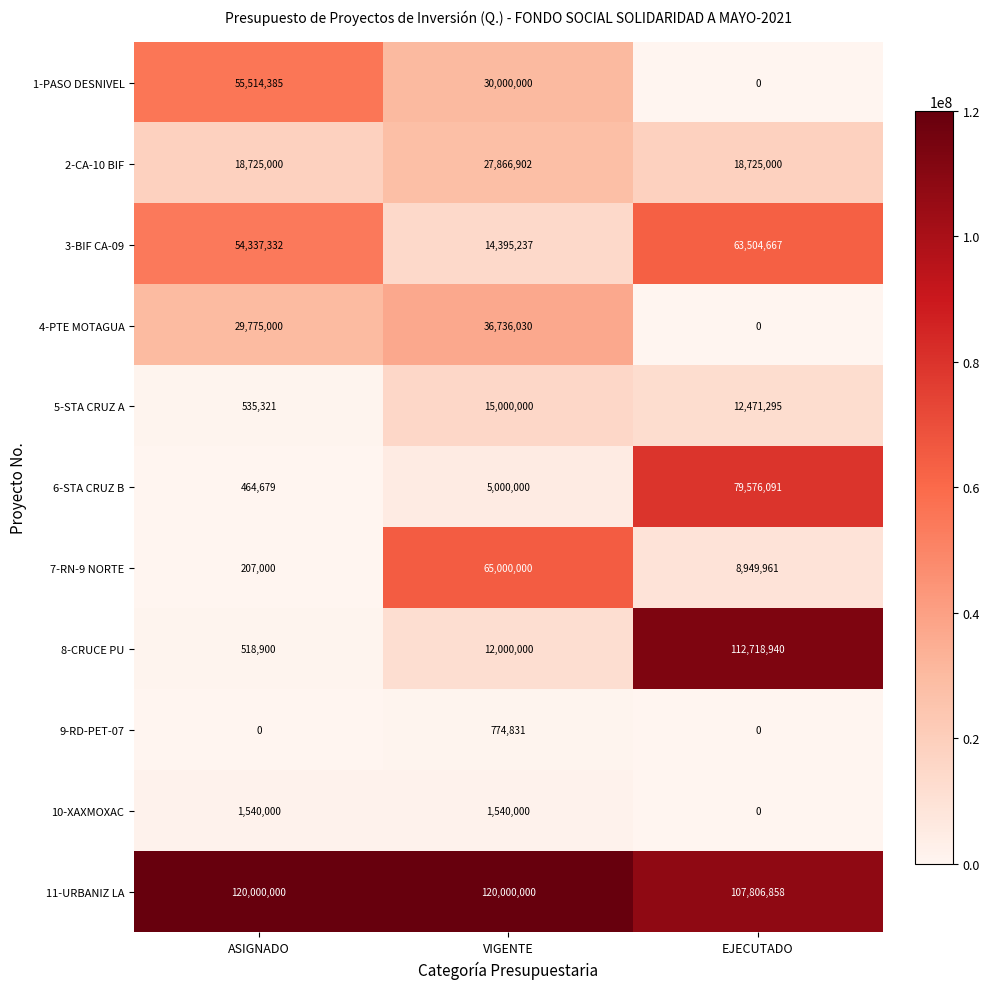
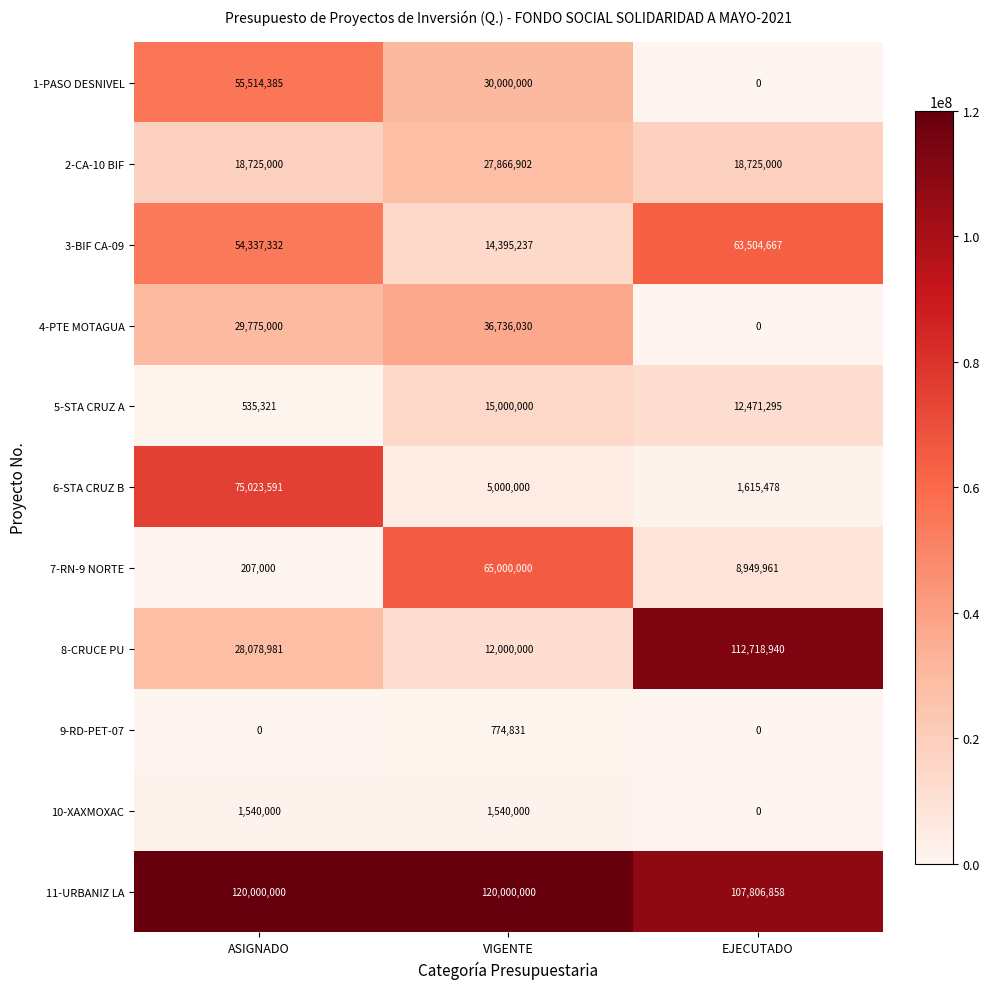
6-STA CRUZ B, ASIGNADO: 464,679 -> 75,023,591
6-STA CRUZ B, EJECUTADO: 79,576,091 -> 1,615,478
8-CRUCE PU, ASIGNADO: 518,900 -> 28,078,981
